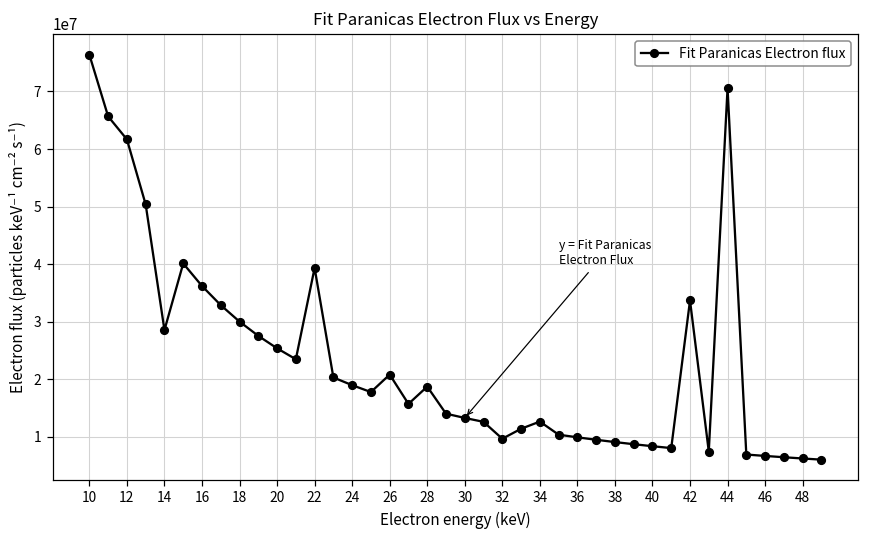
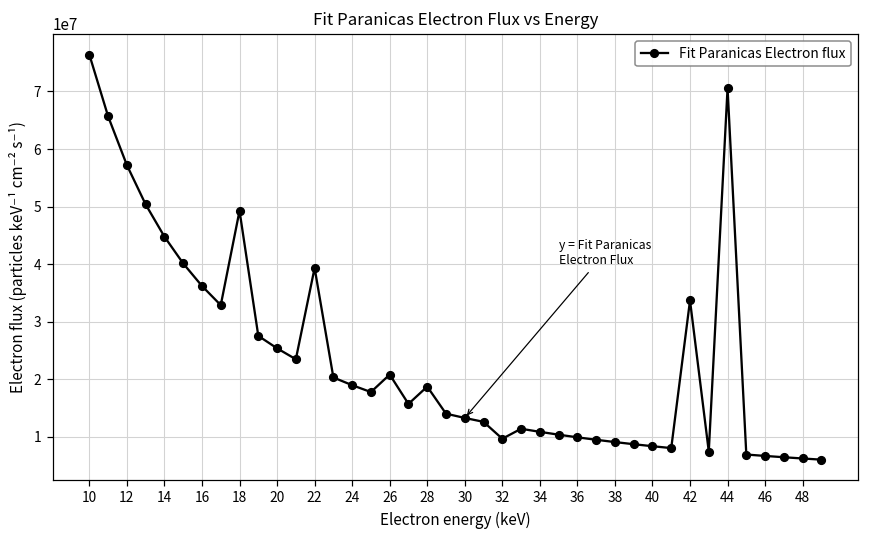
12: 62000000 -> 57000000
14: 29000000 -> 45000000
18: 30000000 -> 49000000
34: 13000000 -> 11000000
